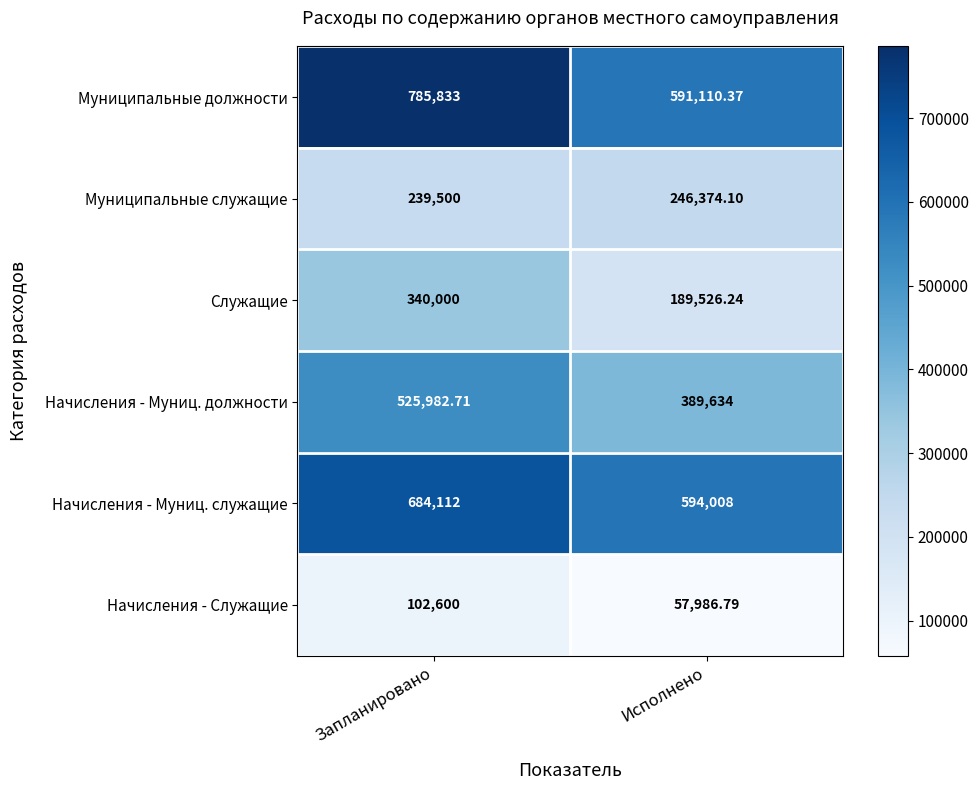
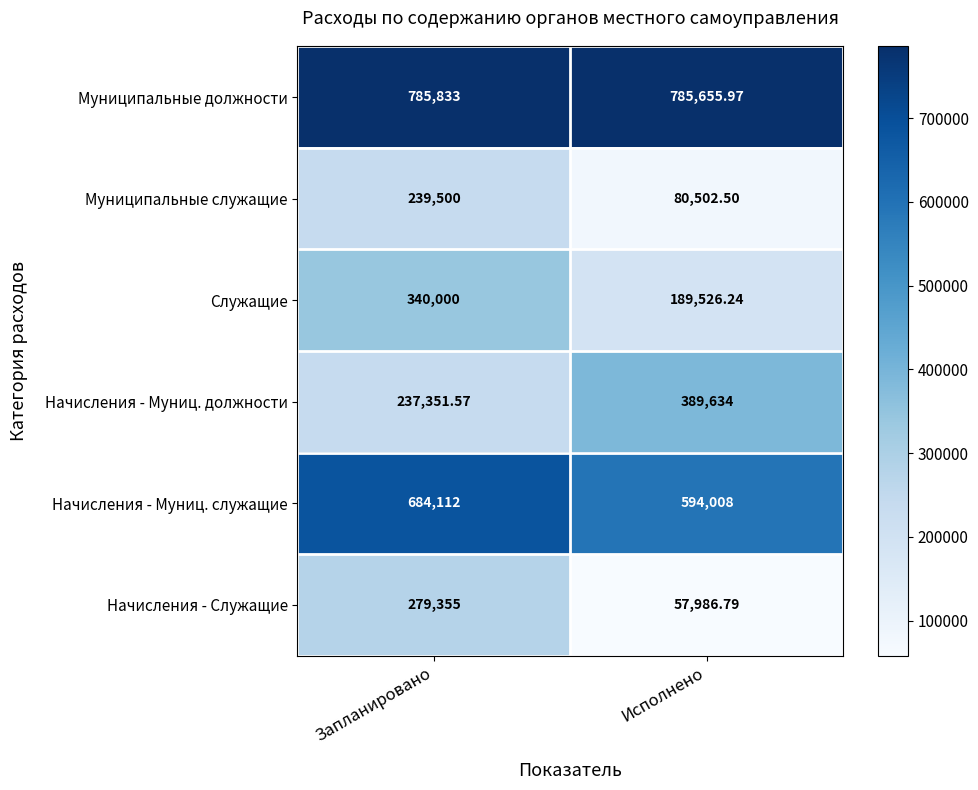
Муниципальные должности, Исполнено: 591,110.37 -> 785,655.97
Муниципальные служащие, Исполнено: 246,374.10 -> 80,502.50
Начисления - Муниц. должности, Запланировано: 525,982.71 -> 237,351.57
Начисления - Служащие, Запланировано: 102,600 -> 279,355
